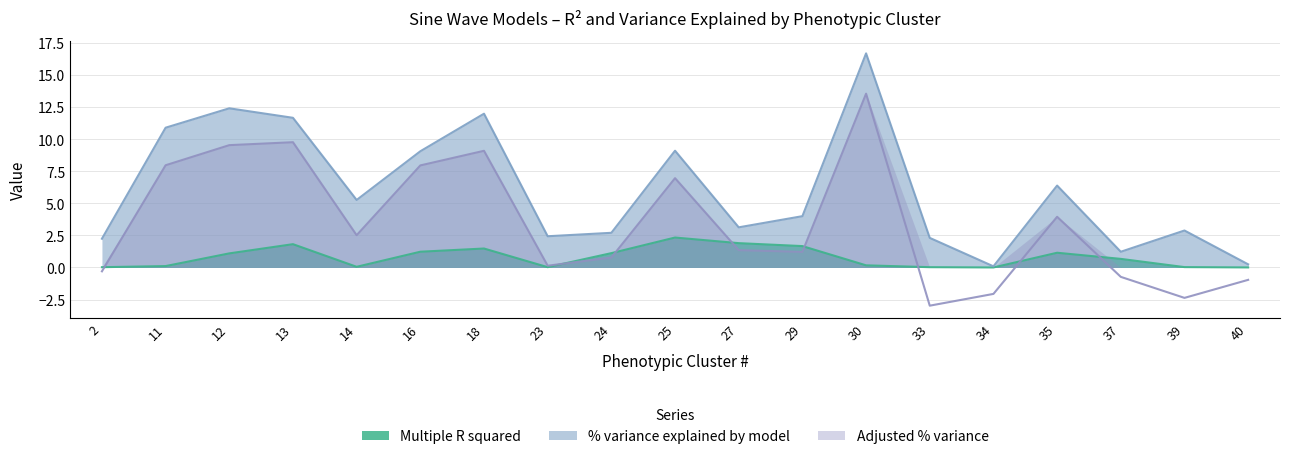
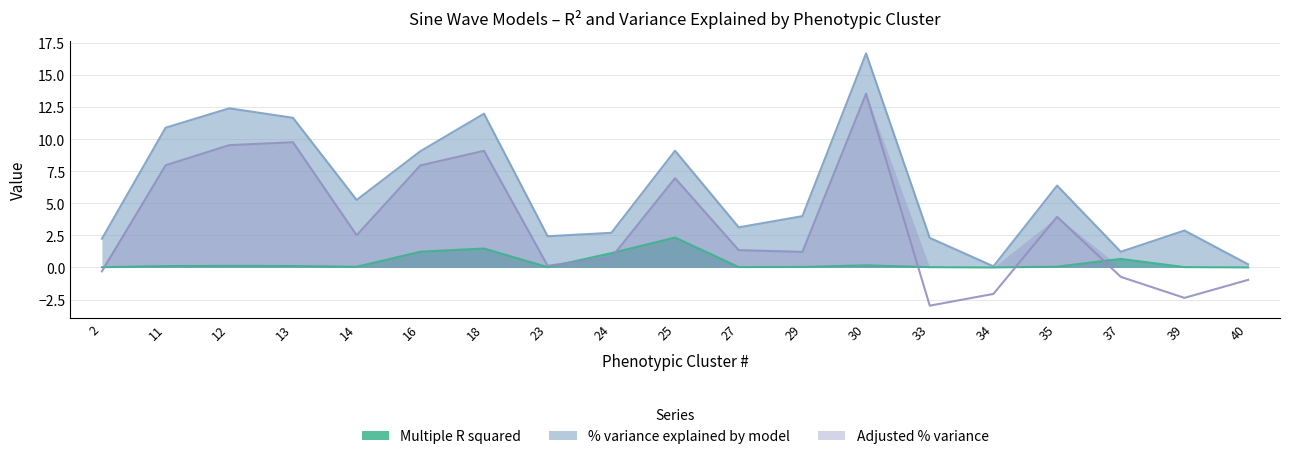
Multiple R squared, 12: 1.1 -> 0.1
Multiple R squared, 13: 1.8 -> 0.1
Multiple R squared, 27: 1.9 -> 0.0
Multiple R squared, 29: 1.7 -> 0.0
Multiple R squared, 35: 1.1 -> 0.1
